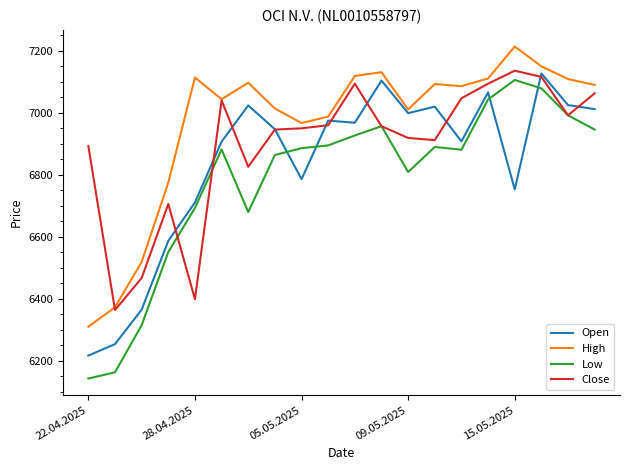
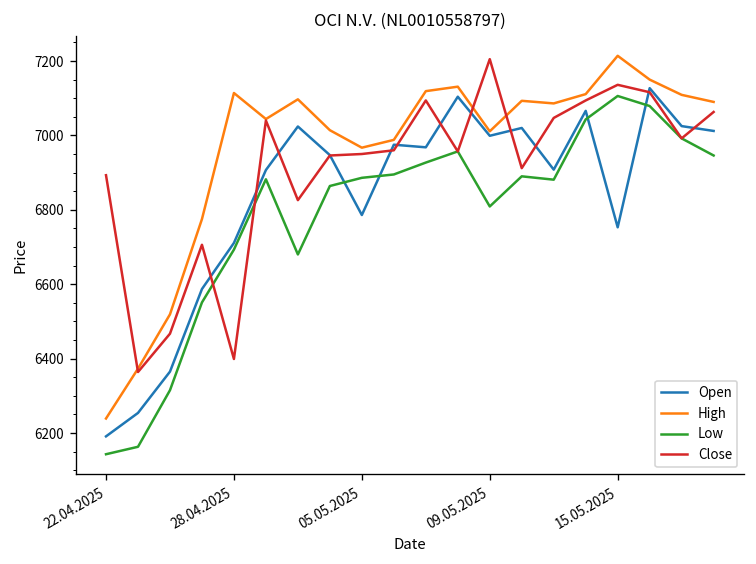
Open, 22.04.2025: 6220 -> 6190
High, 22.04.2025: 6310 -> 6240
Close, 09.05.2025: 6920 -> 7210
